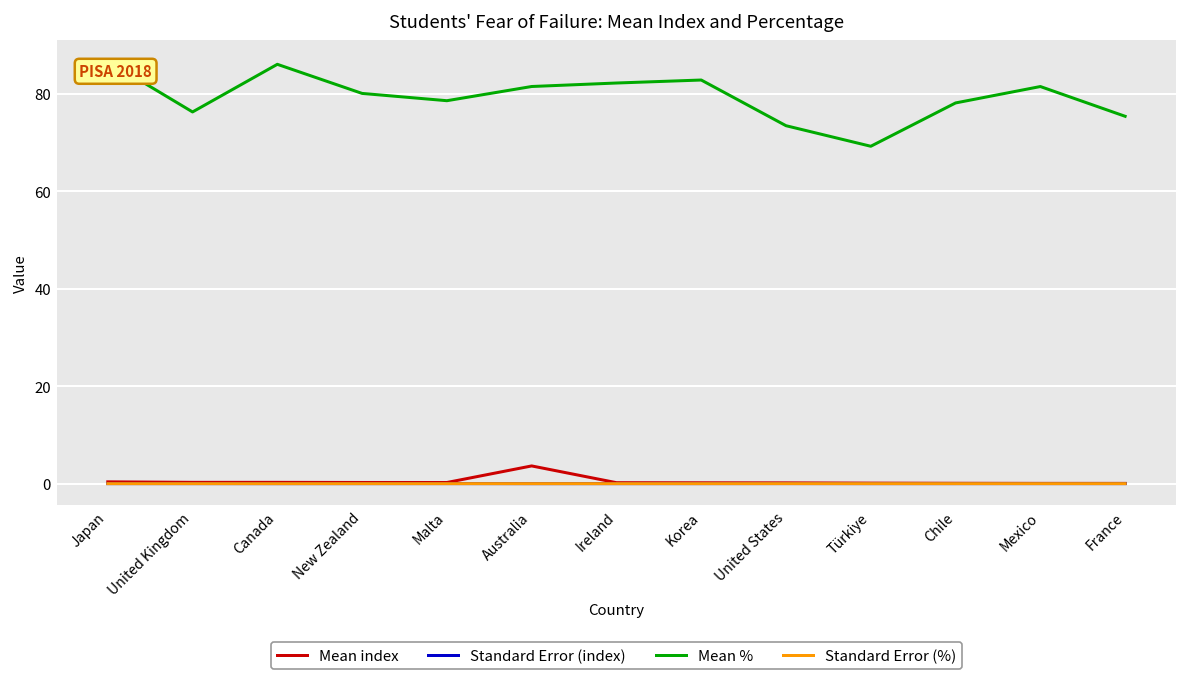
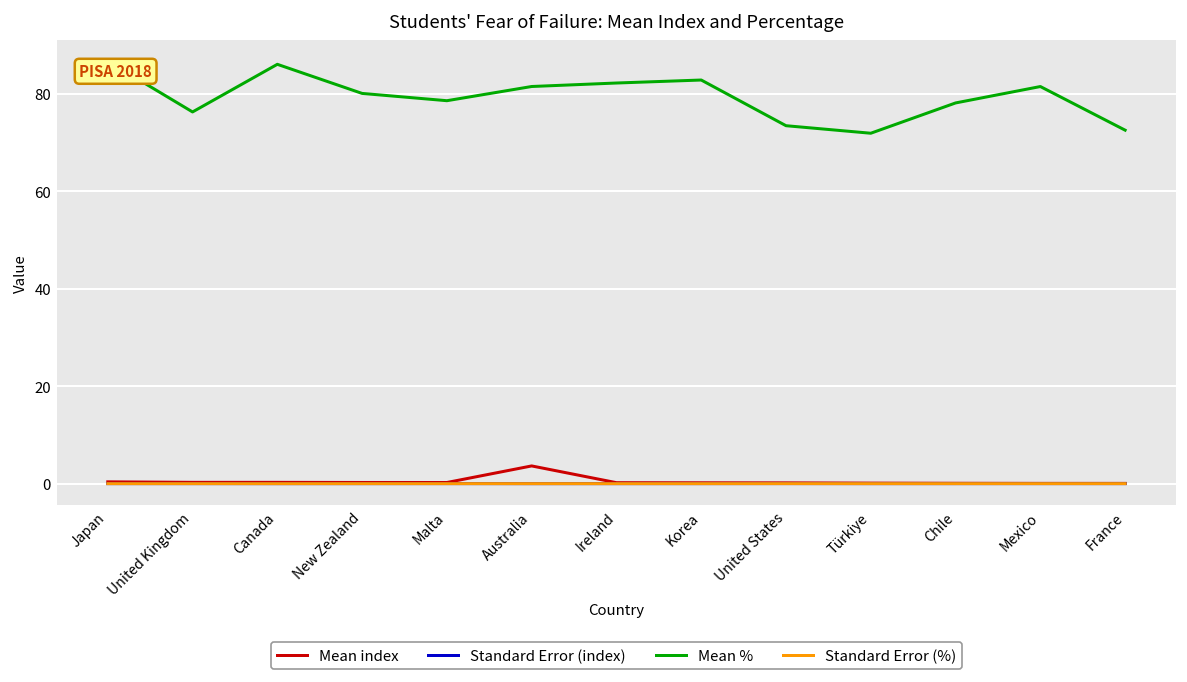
Mean %, Türkiye: 69 -> 72
Mean %, France: 75 -> 73
